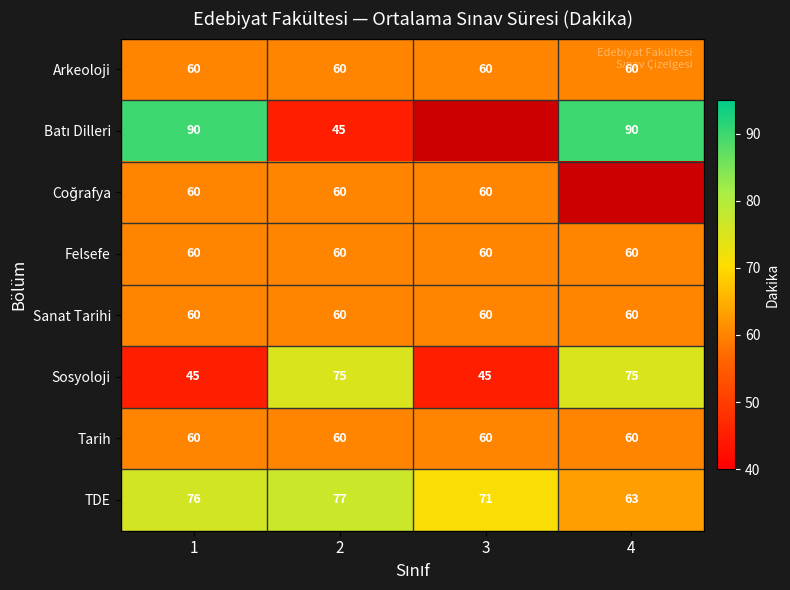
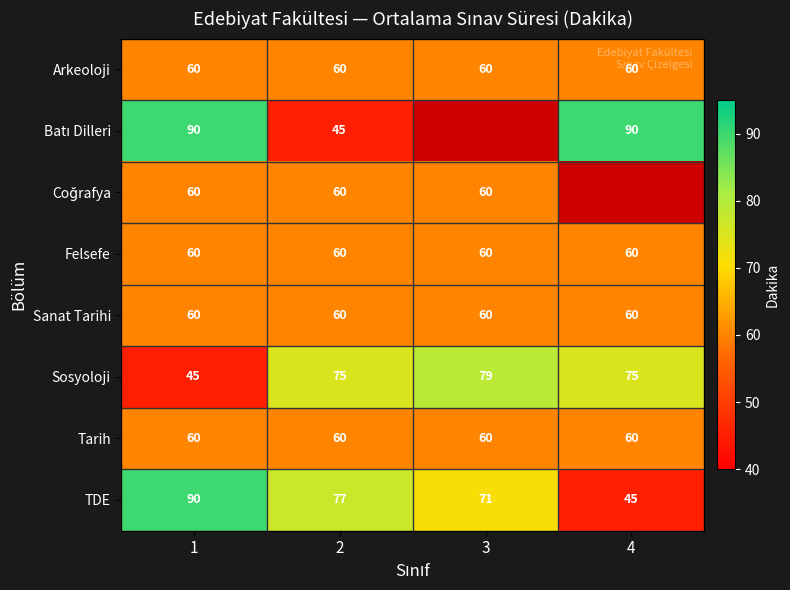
Sosyoloji, 3: 45 -> 79
TDE, 1: 76 -> 90
TDE, 4: 63 -> 45
